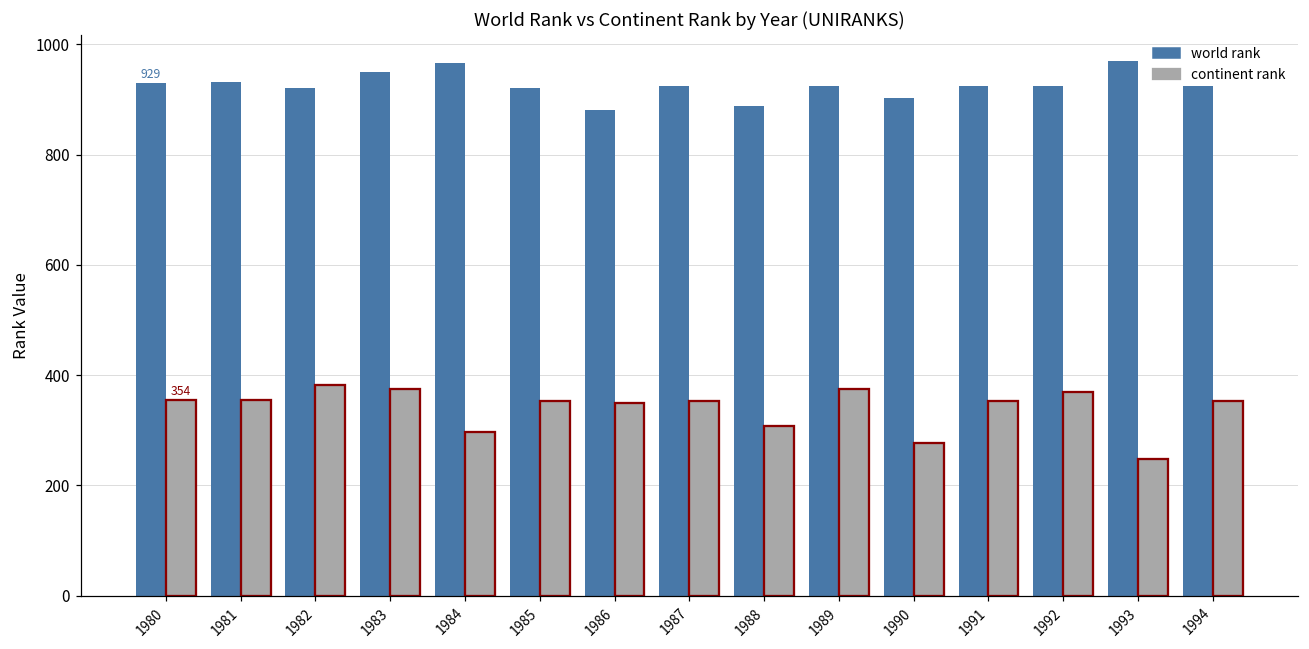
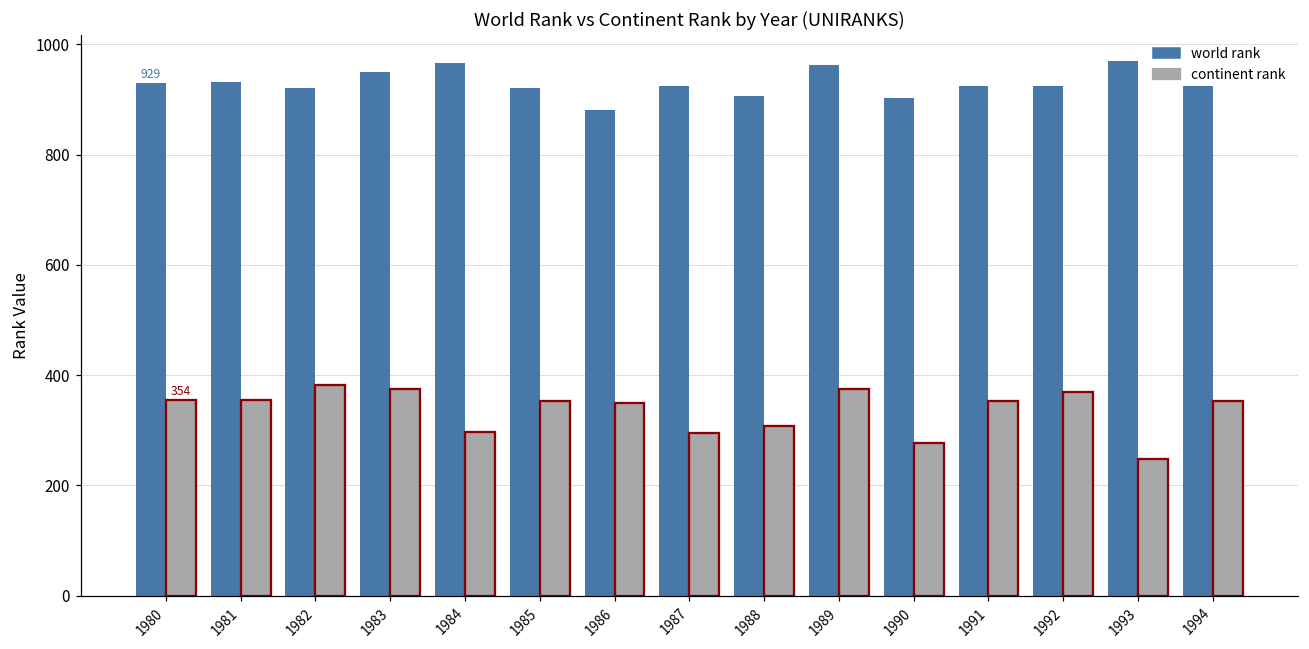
continent rank, 1987: 350 -> 300
world rank, 1988: 890 -> 910
world rank, 1989: 930 -> 960
